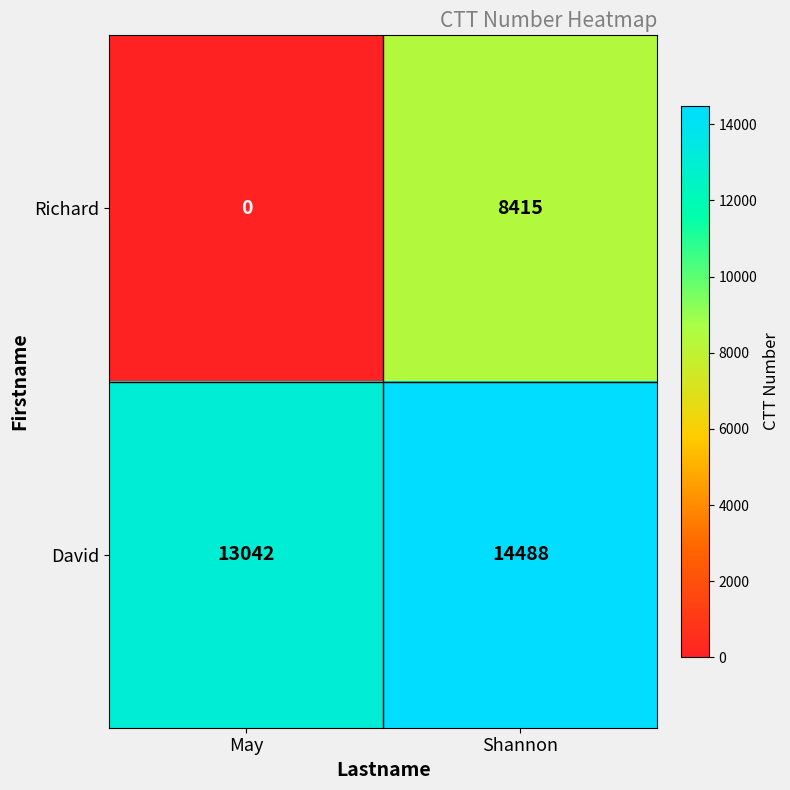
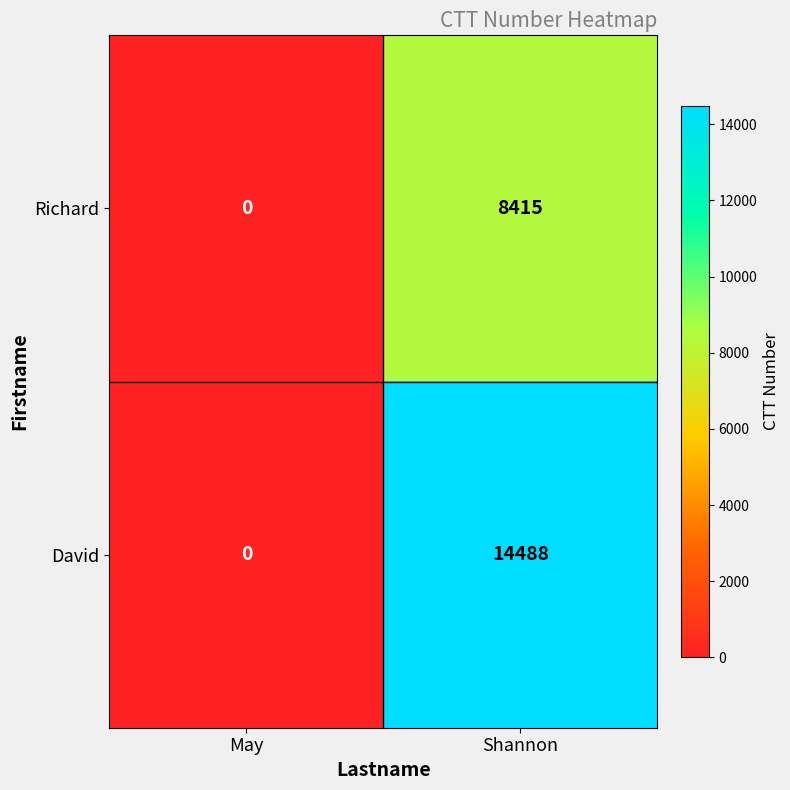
David, May: 13042 -> 0
